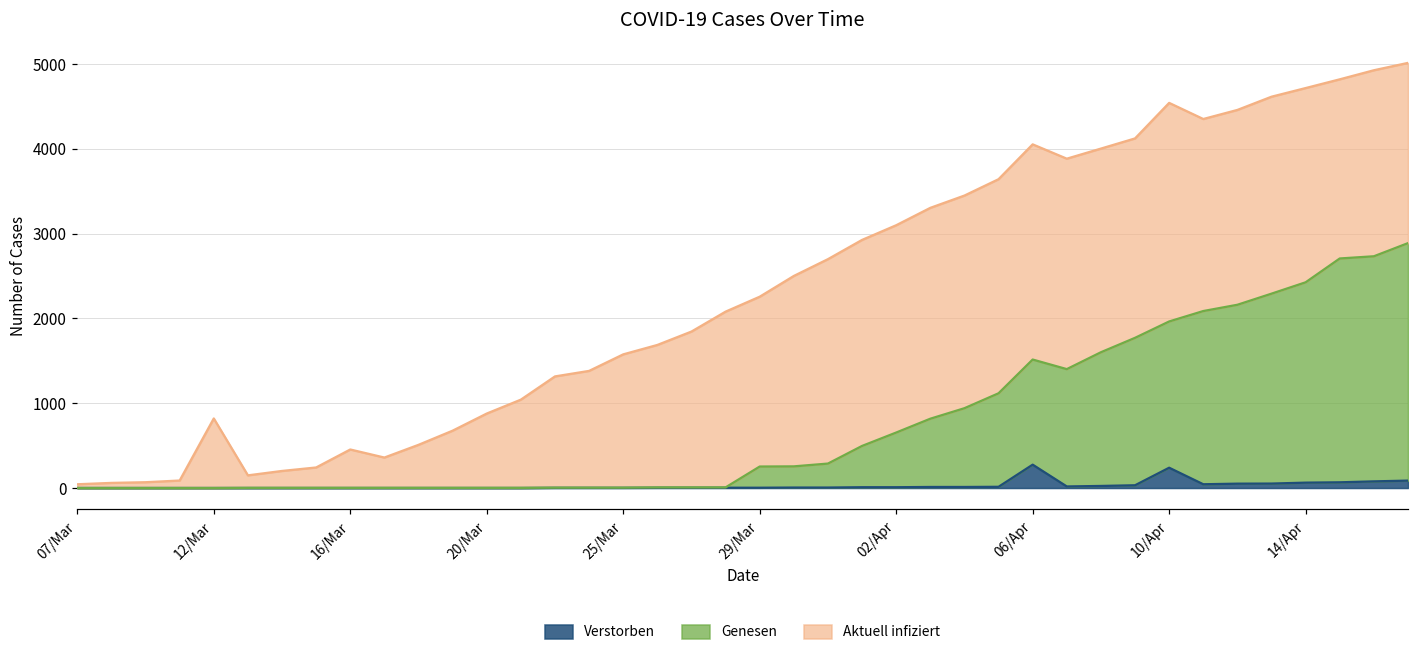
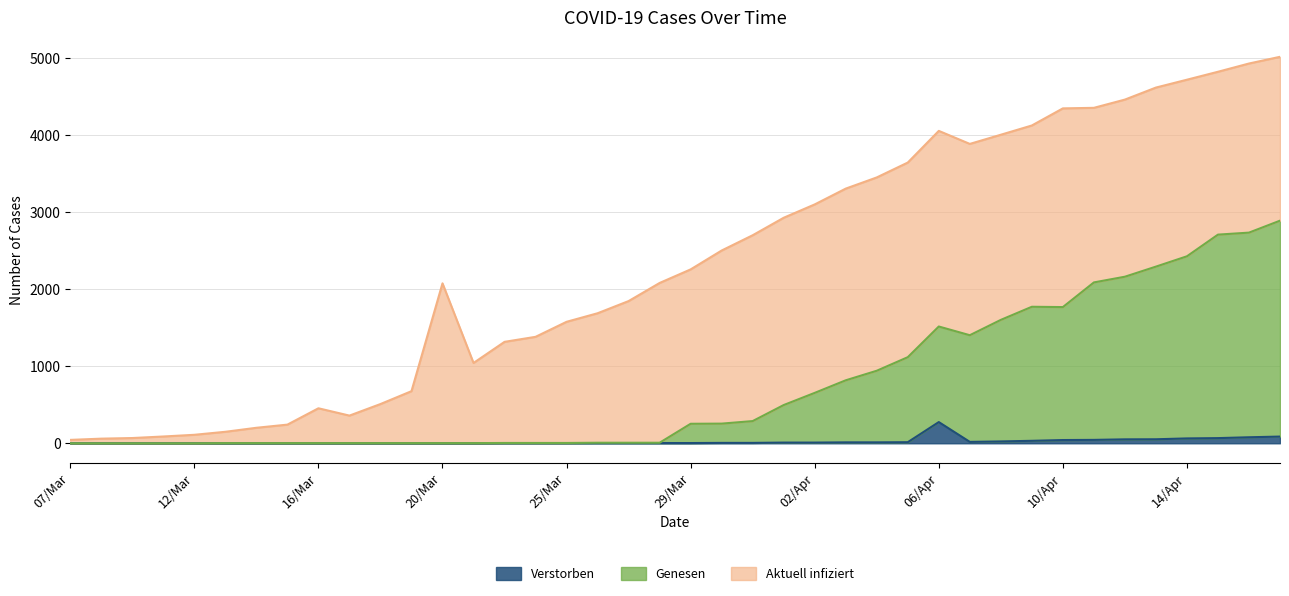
Aktuell infiziert, 12/Mar: 800 -> 100
Aktuell infiziert, 20/Mar: 900 -> 2100
Verstorben, 10/Apr: 200 -> 0
